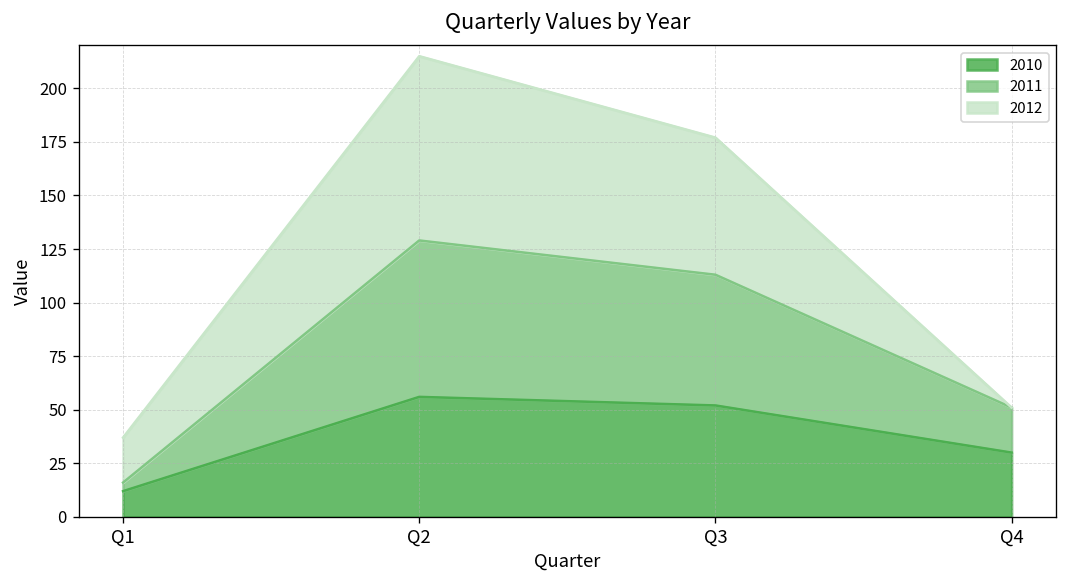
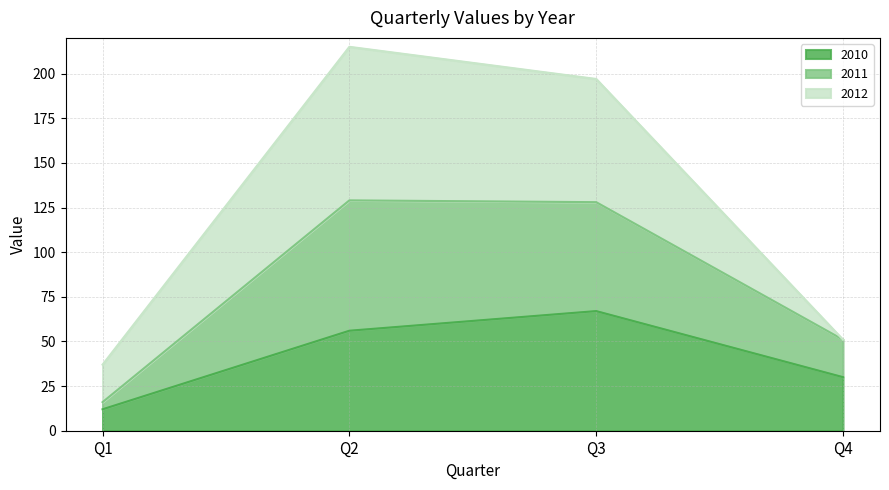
2010, Q3: 52 -> 67
2012, Q3: 64 -> 69
